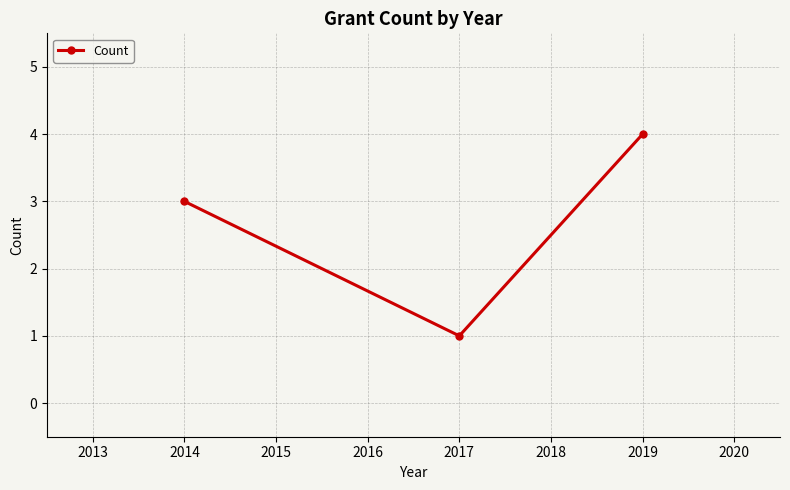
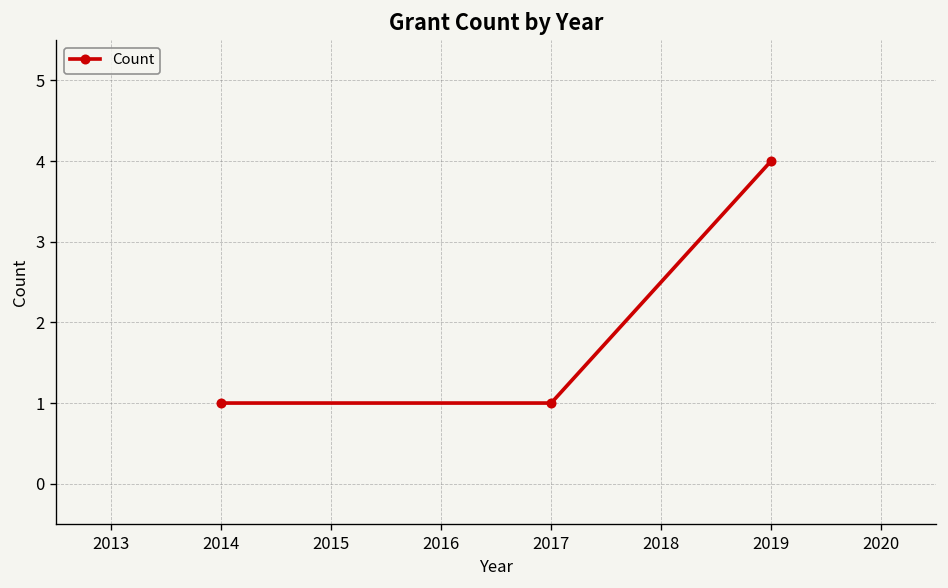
2014: 3 -> 1
